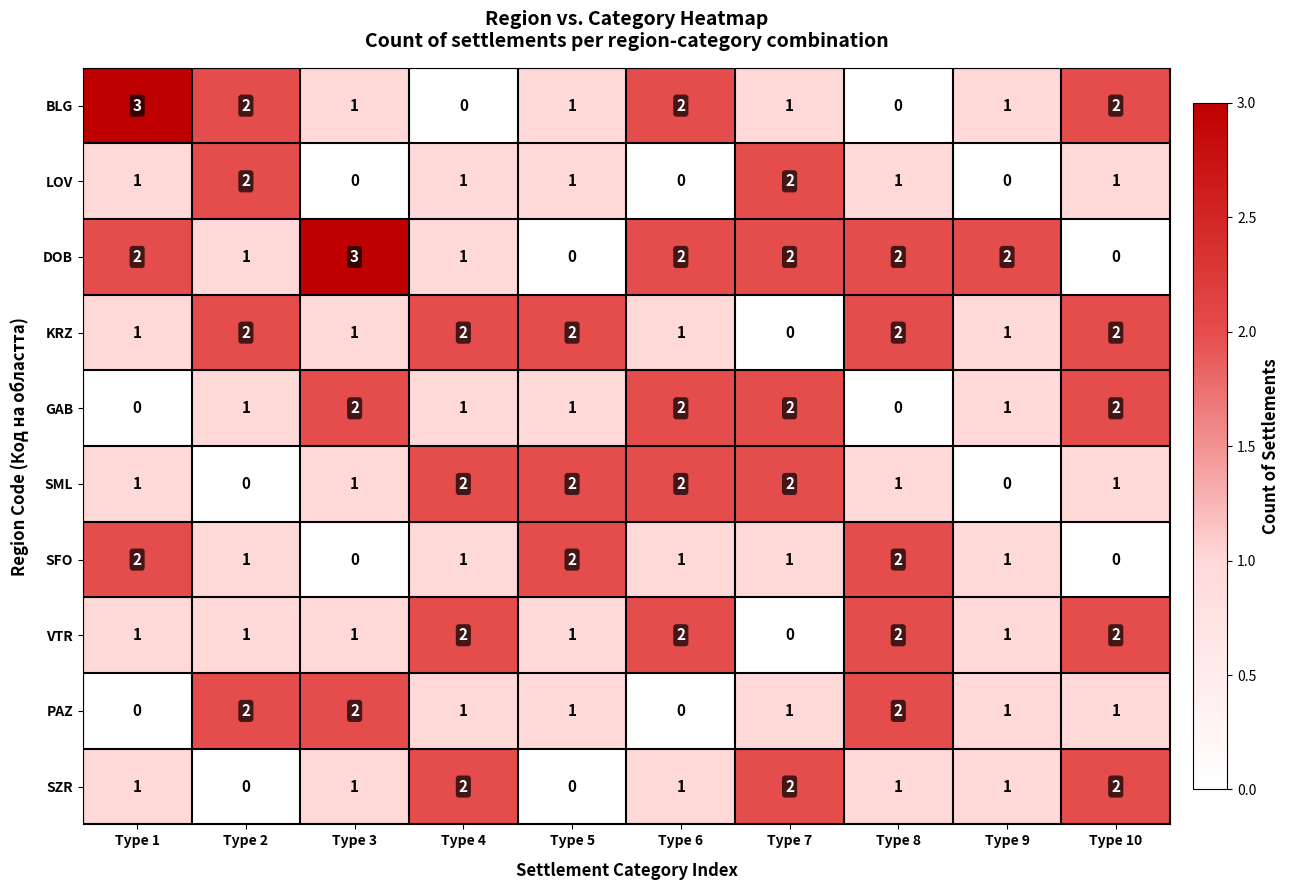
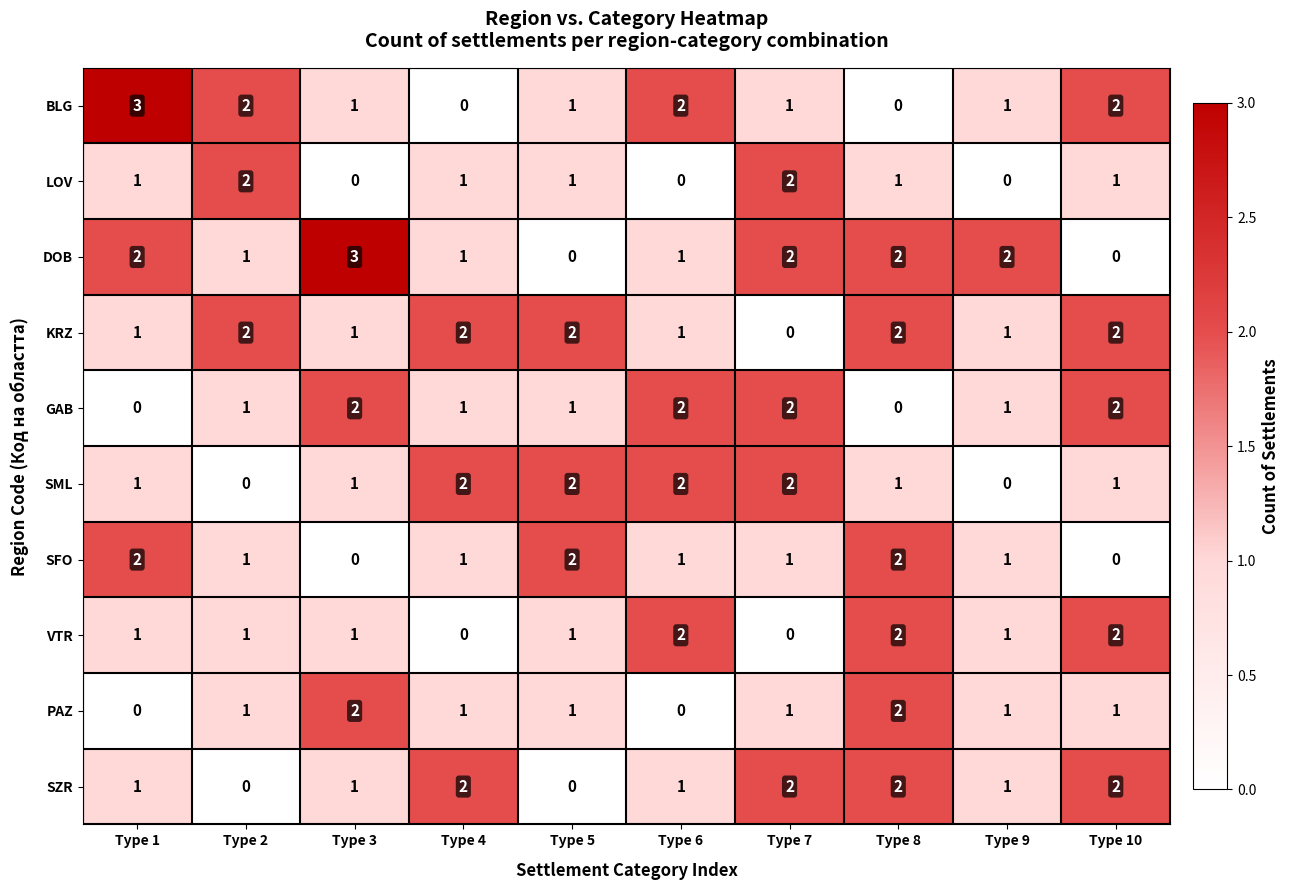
DOB, Type 6: 2 -> 1
VTR, Type 4: 2 -> 0
PAZ, Type 2: 2 -> 1
SZR, Type 8: 1 -> 2
